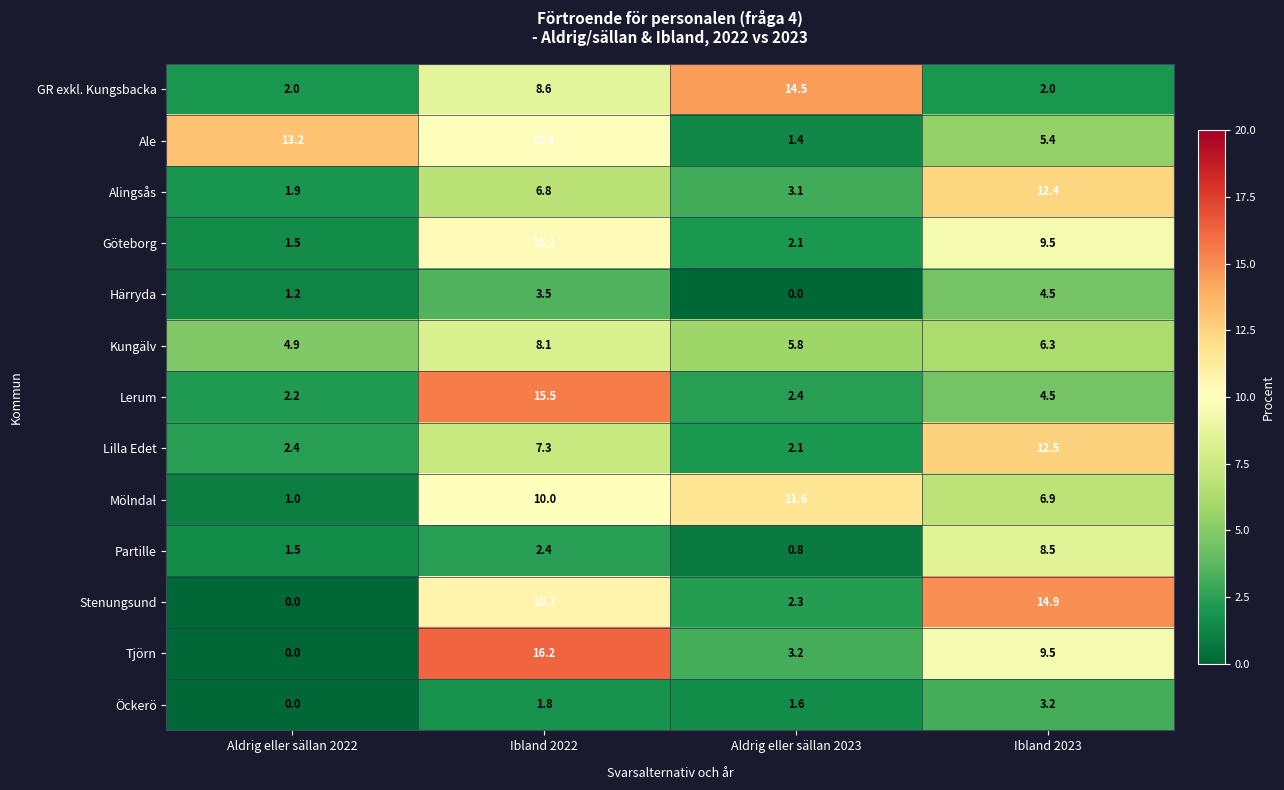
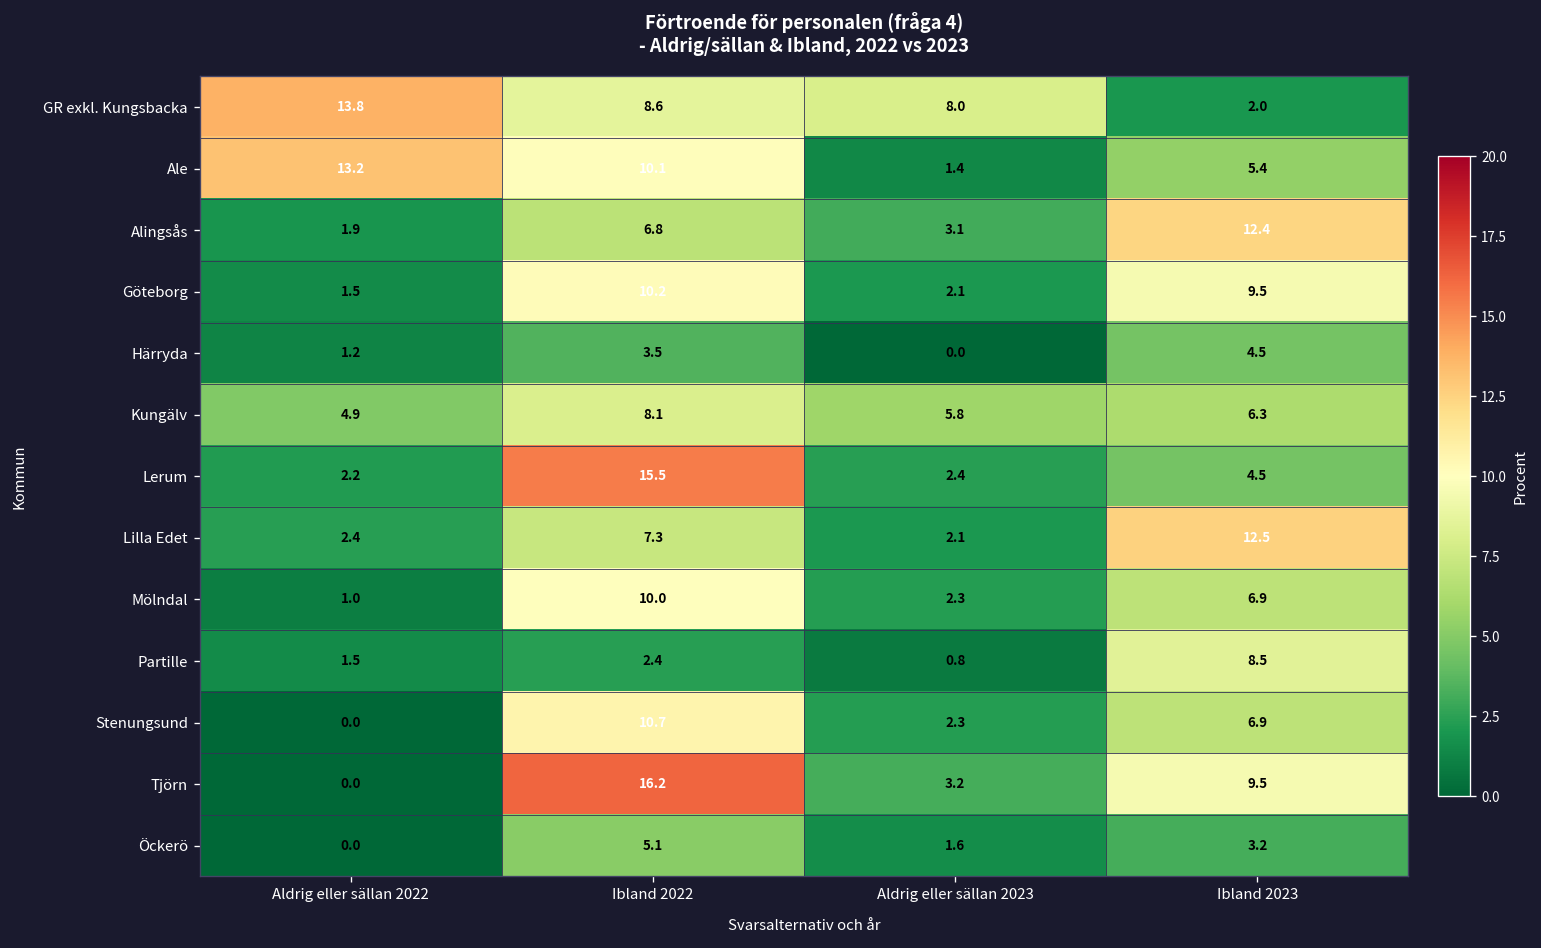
GR exkl. Kungsbacka, Aldrig eller sällan 2022: 2.0 -> 13.8
GR exkl. Kungsbacka, Aldrig eller sällan 2023: 14.5 -> 8.0
Mölndal, Aldrig eller sällan 2023: 11.6 -> 2.3
Stenungsund, Ibland 2023: 14.9 -> 6.9
Öckerö, Ibland 2022: 1.8 -> 5.1
